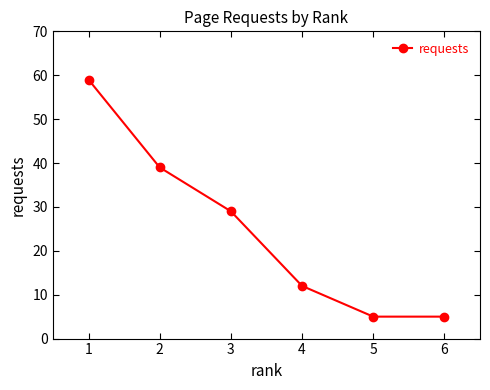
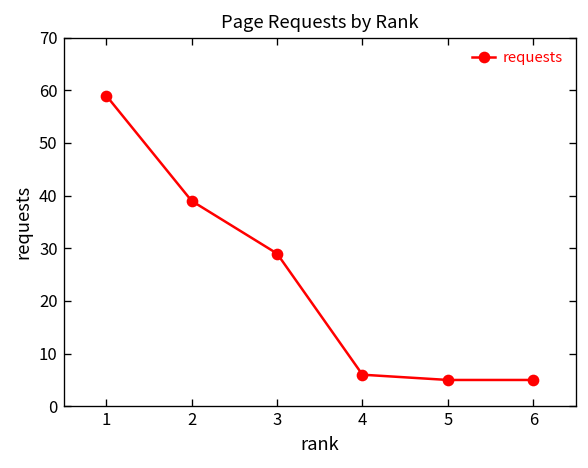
4: 12 -> 6
